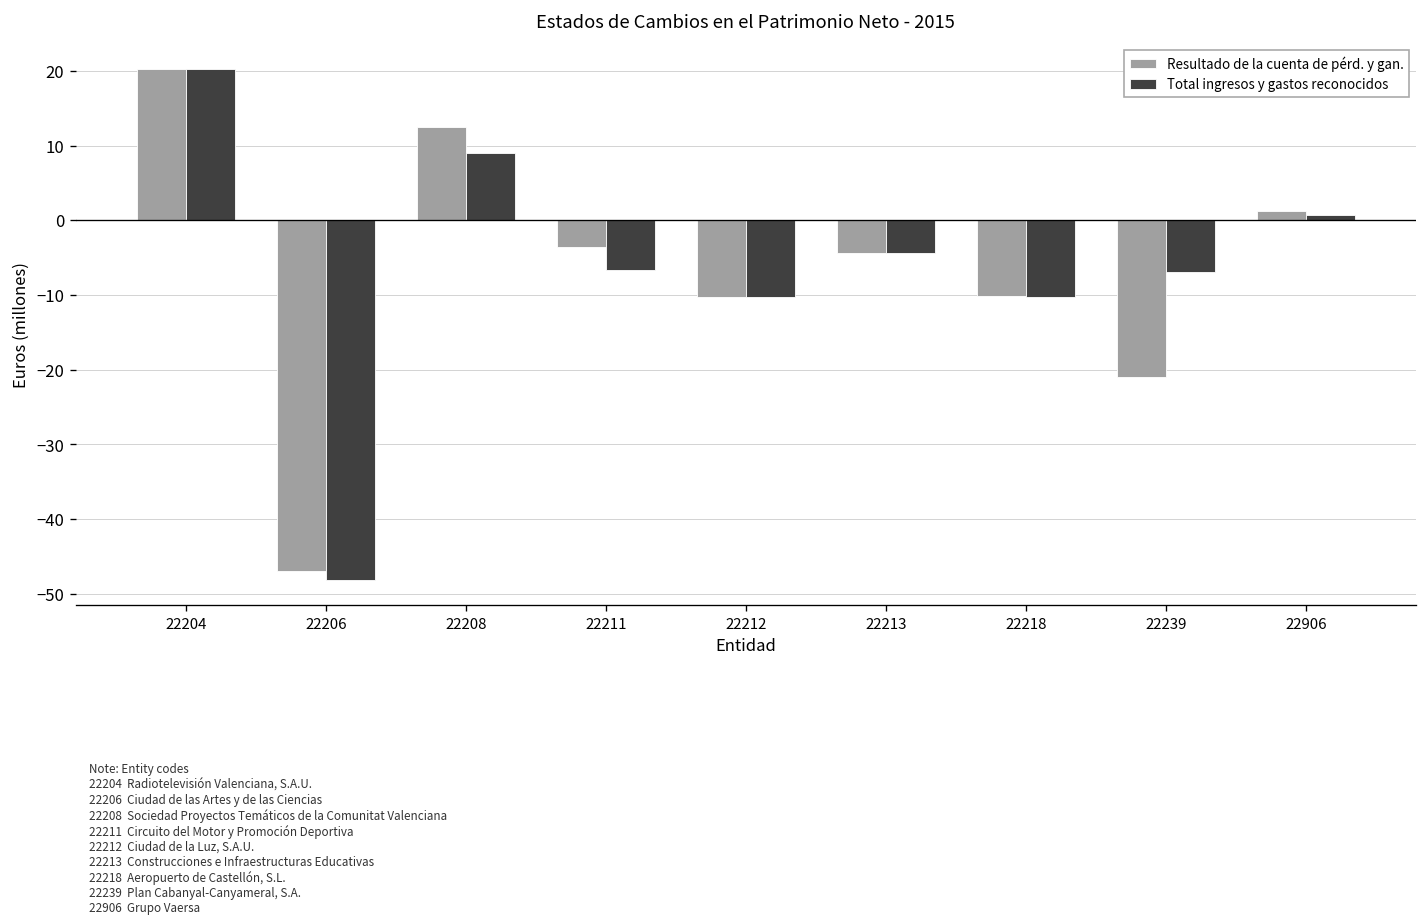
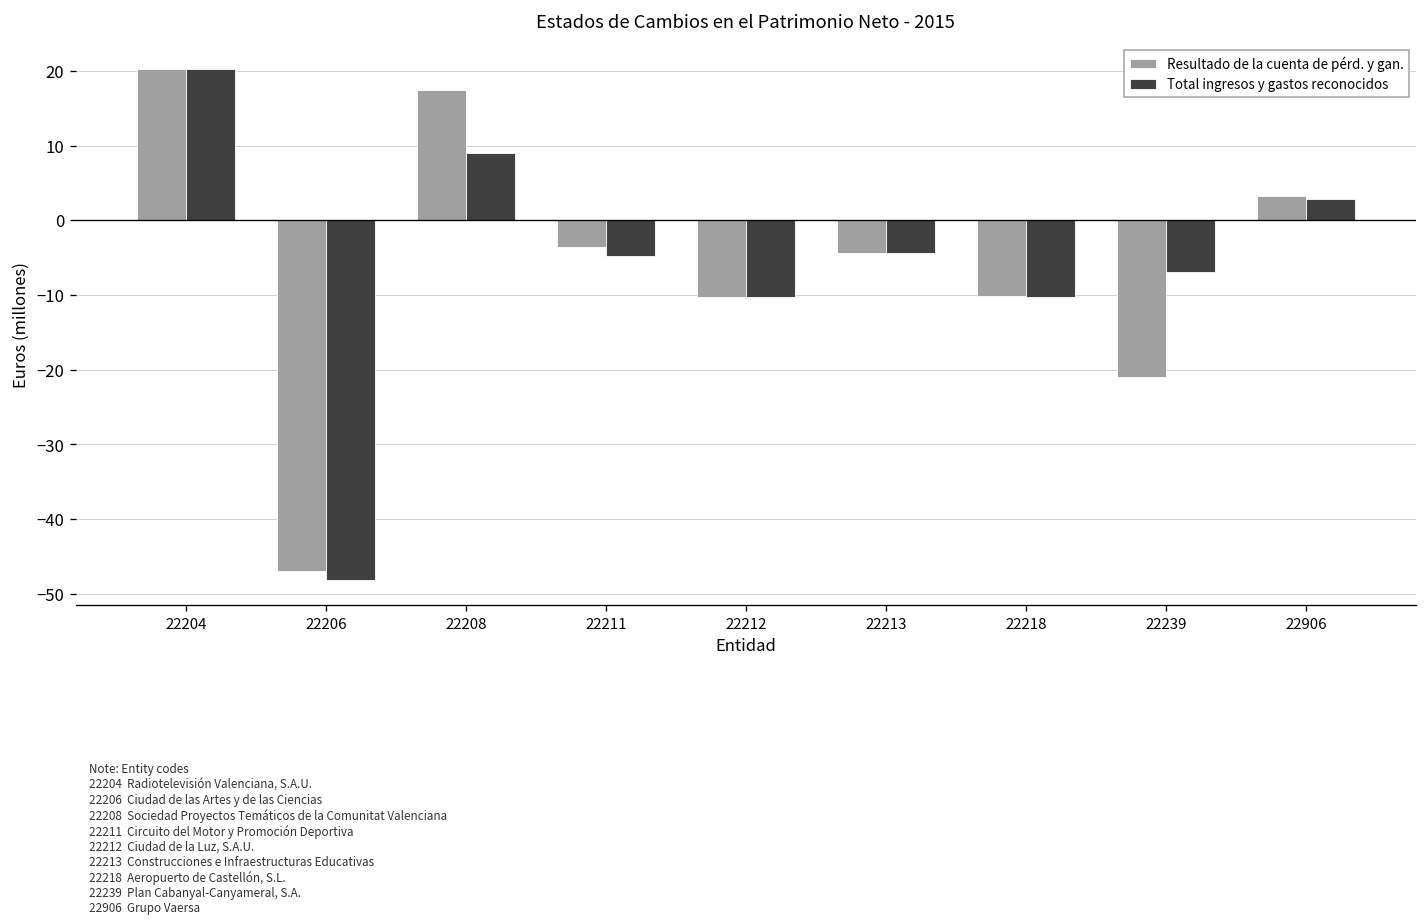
Resultado de la cuenta de pérd. y gan., 22208: 12 -> 17
Total ingresos y gastos reconocidos, 22211: -7 -> -5
Resultado de la cuenta de pérd. y gan., 22906: 1 -> 3
Total ingresos y gastos reconocidos, 22906: 1 -> 3
